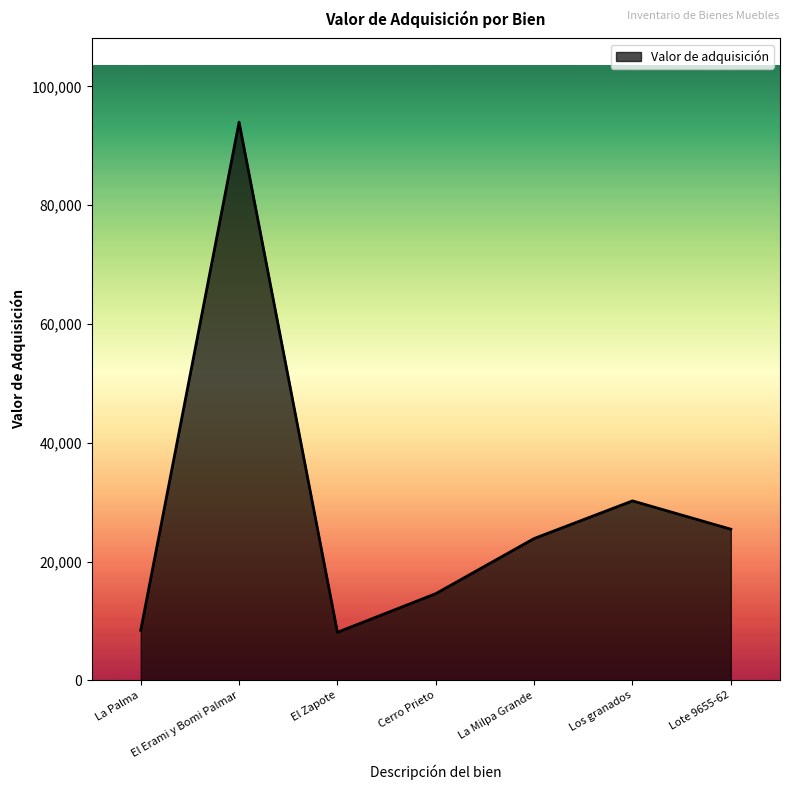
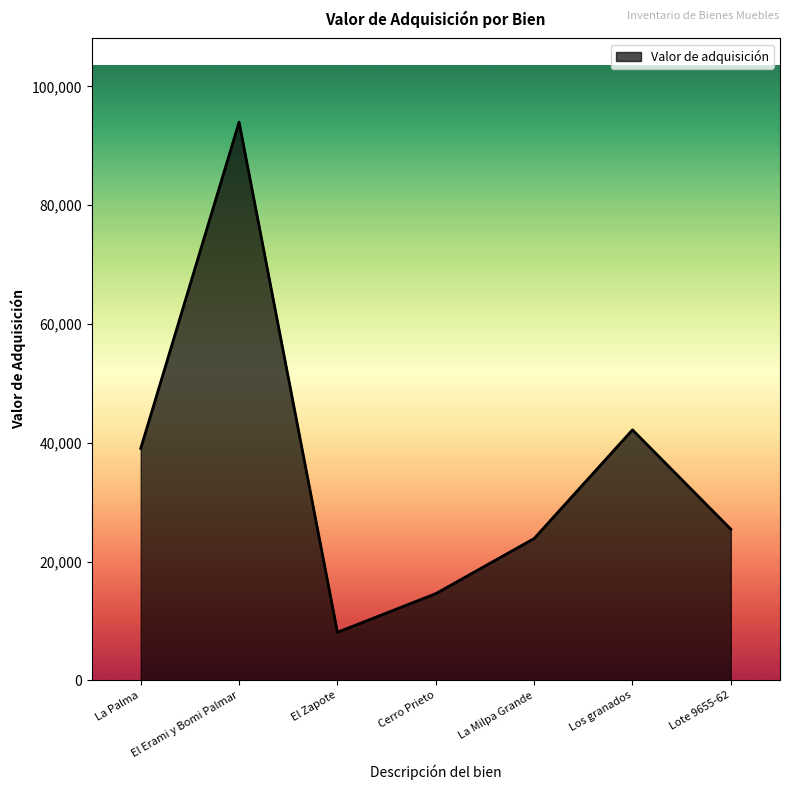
La Palma: 8,000 -> 39,000
Los granados: 30,000 -> 42,000
